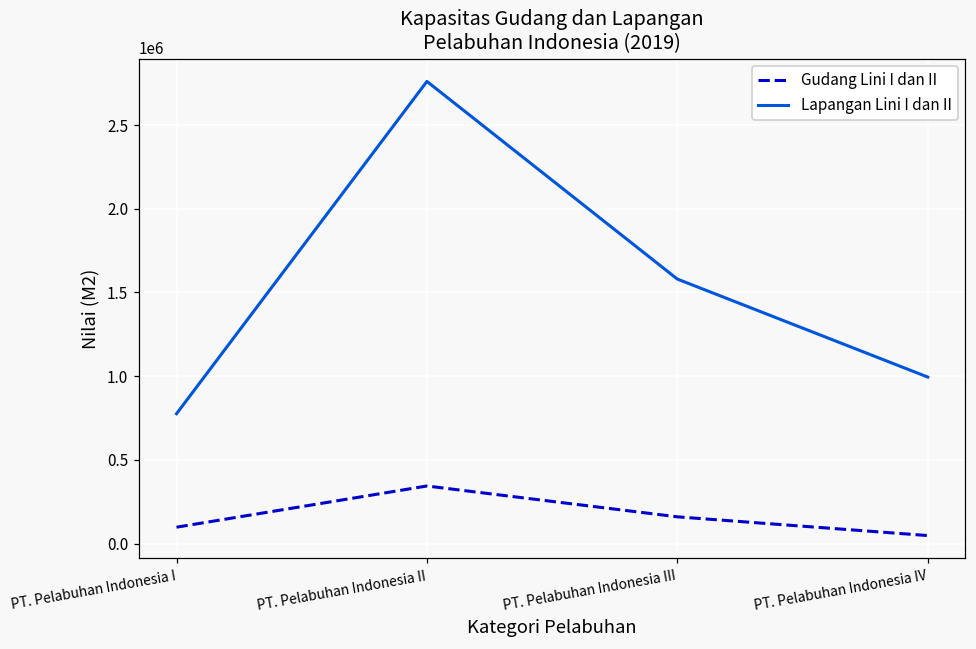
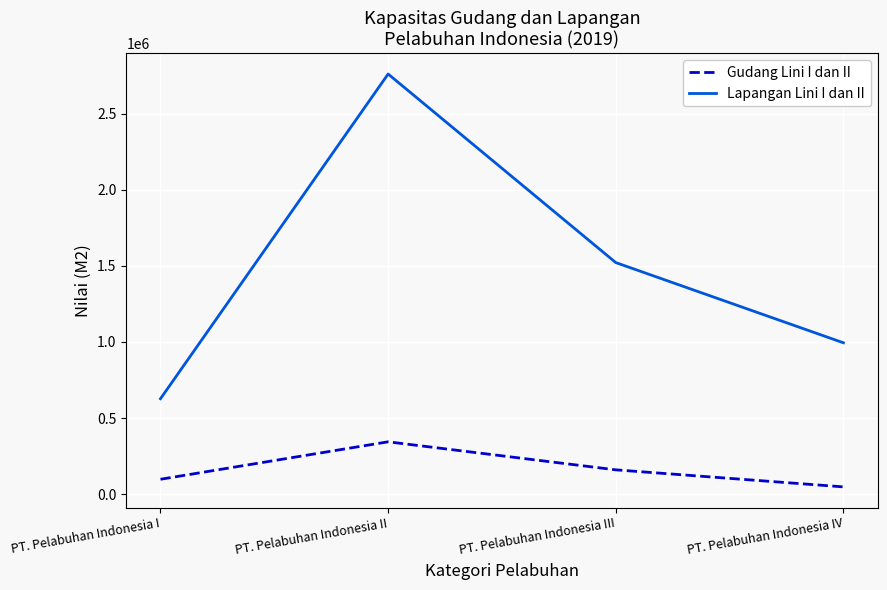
Lapangan Lini I dan II, PT. Pelabuhan Indonesia I: 780000 -> 630000
Lapangan Lini I dan II, PT. Pelabuhan Indonesia III: 1580000 -> 1520000
